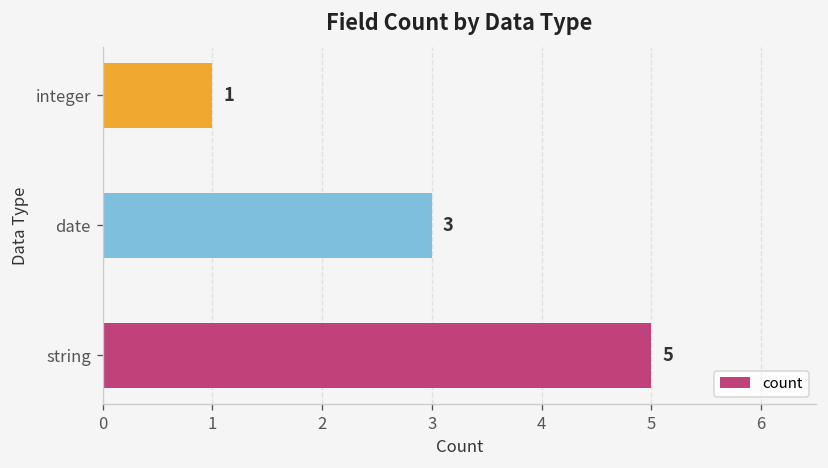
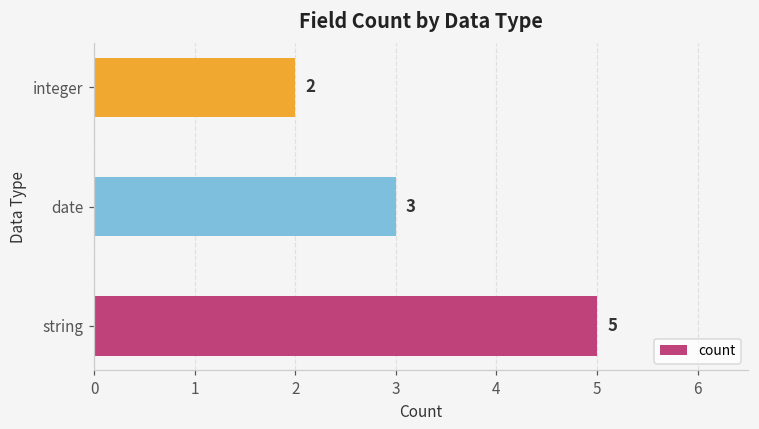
integer: 1 -> 2
